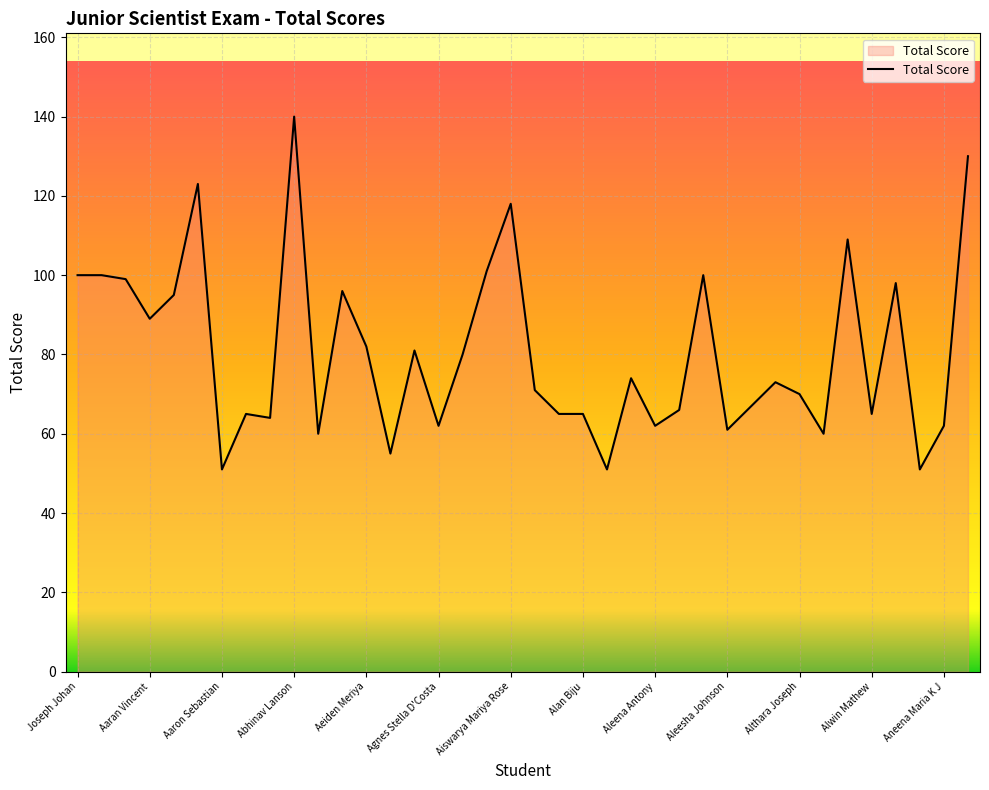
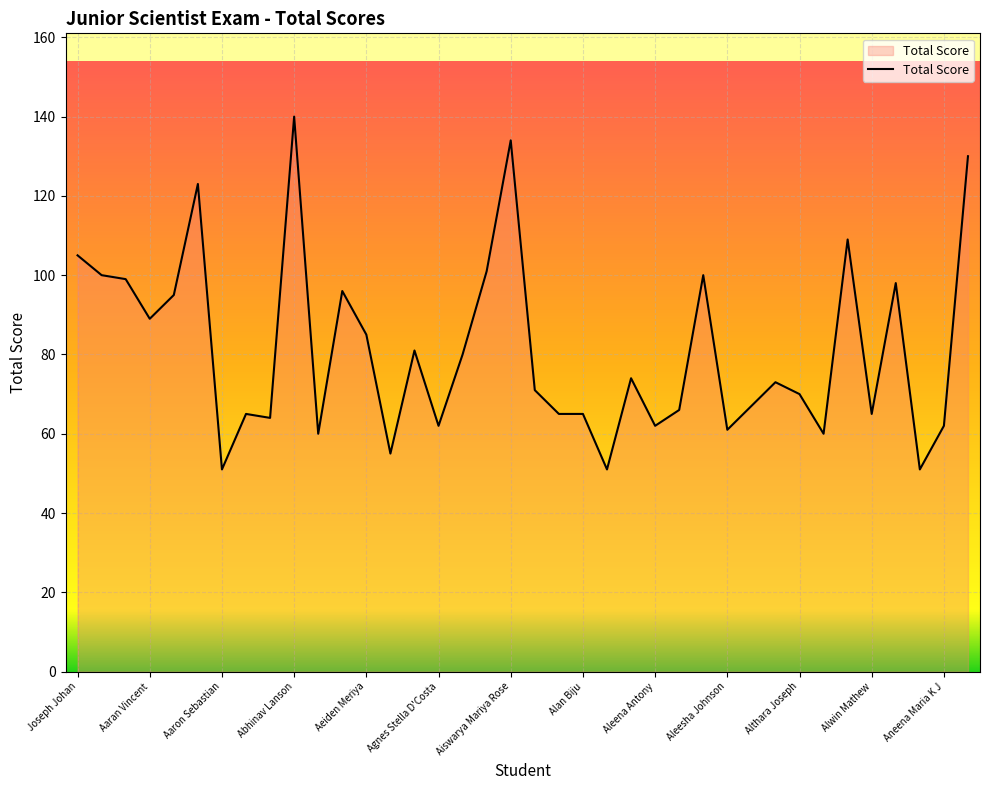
Joseph Johan: 100 -> 105
Aeiden Meriya: 82 -> 85
Aiswarya Mariya Rose: 118 -> 134
